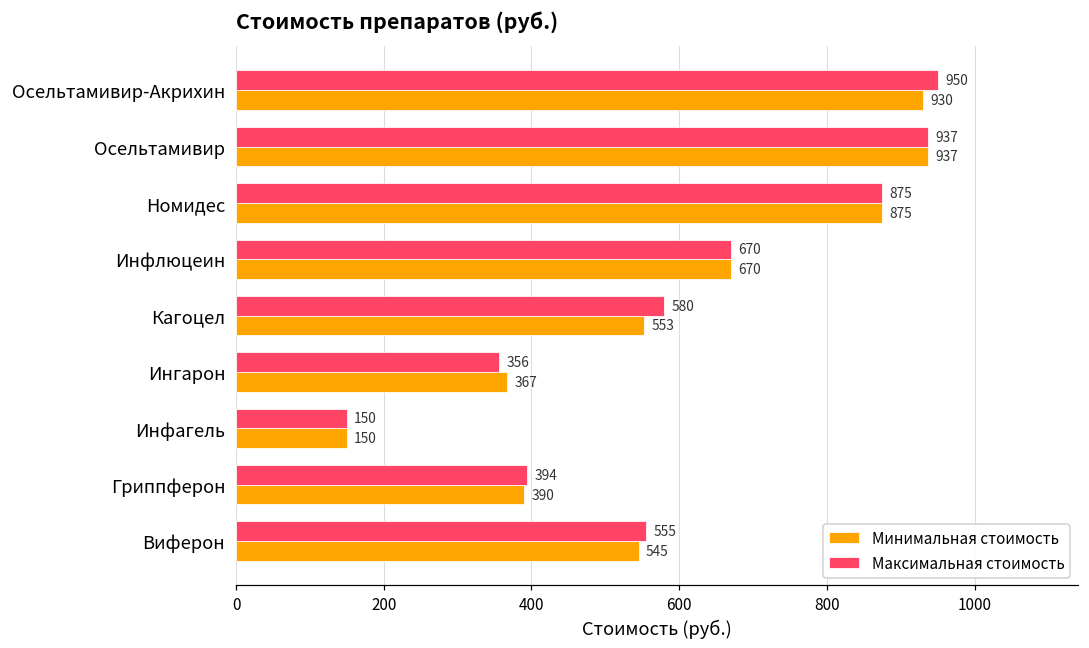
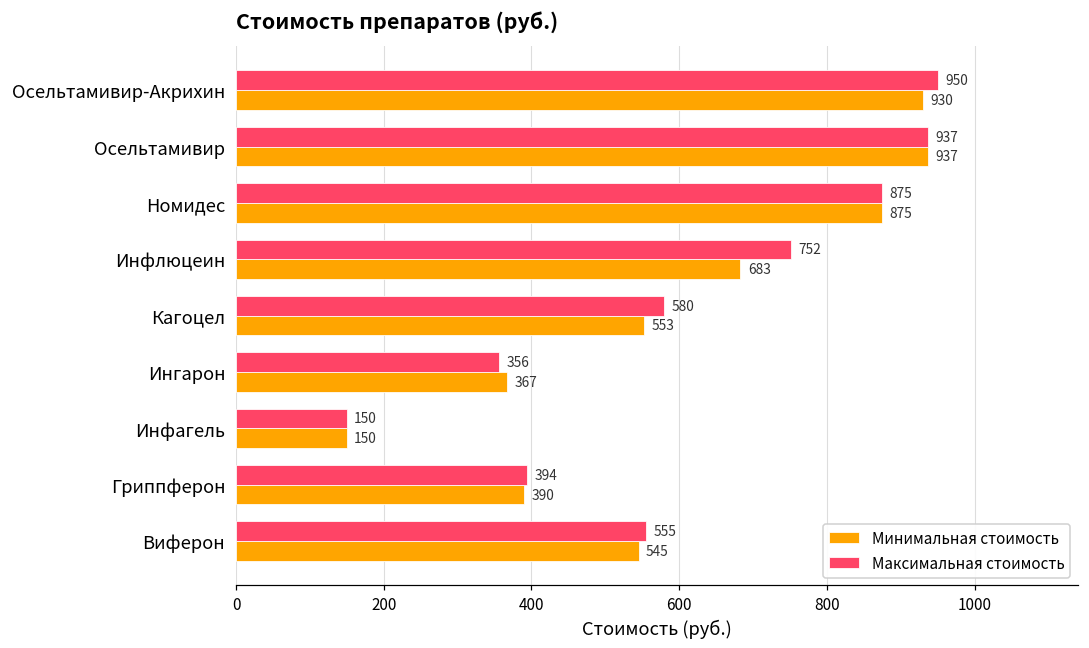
Максимальная стоимость, Инфлюцеин: 670 -> 752
Минимальная стоимость, Инфлюцеин: 670 -> 683
